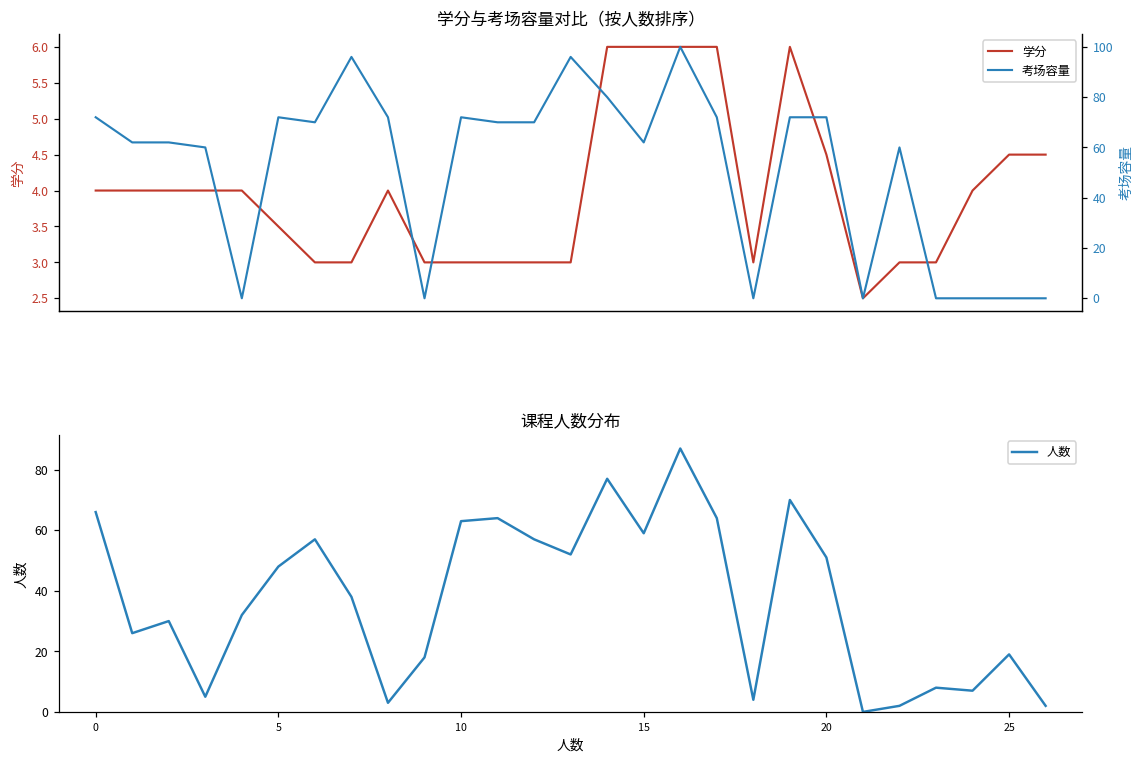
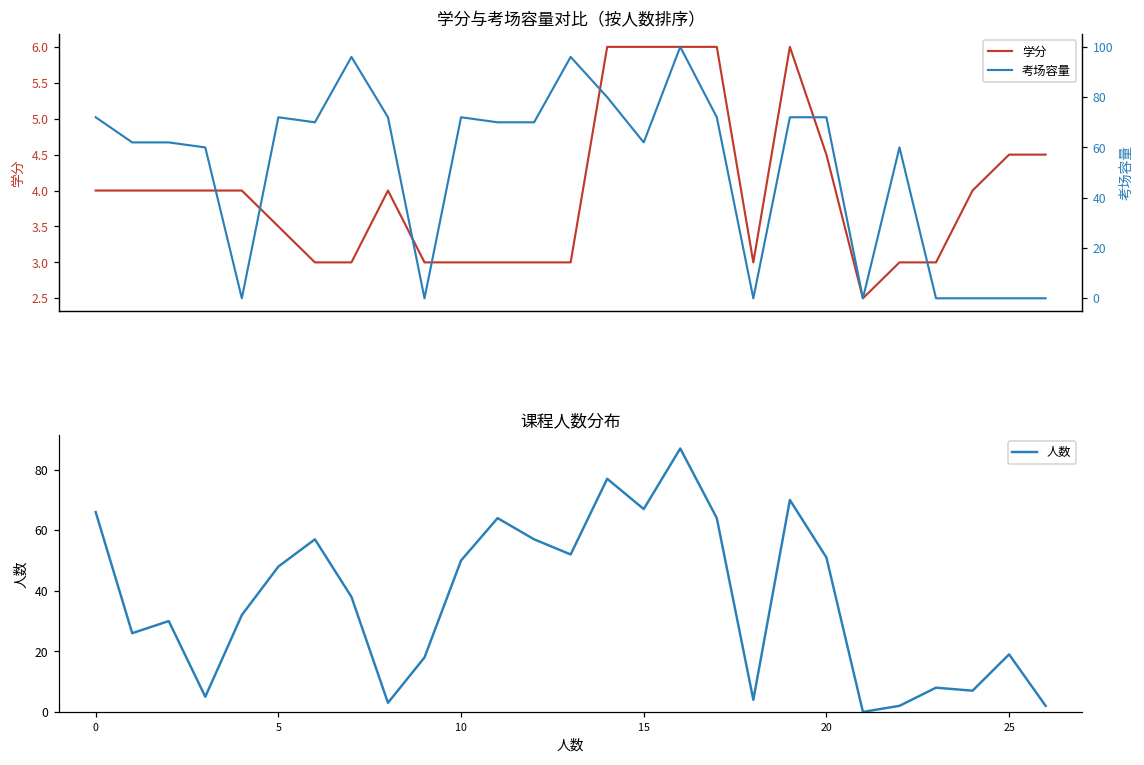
课程人数分布, 10: 63 -> 50
课程人数分布, 15: 59 -> 67
